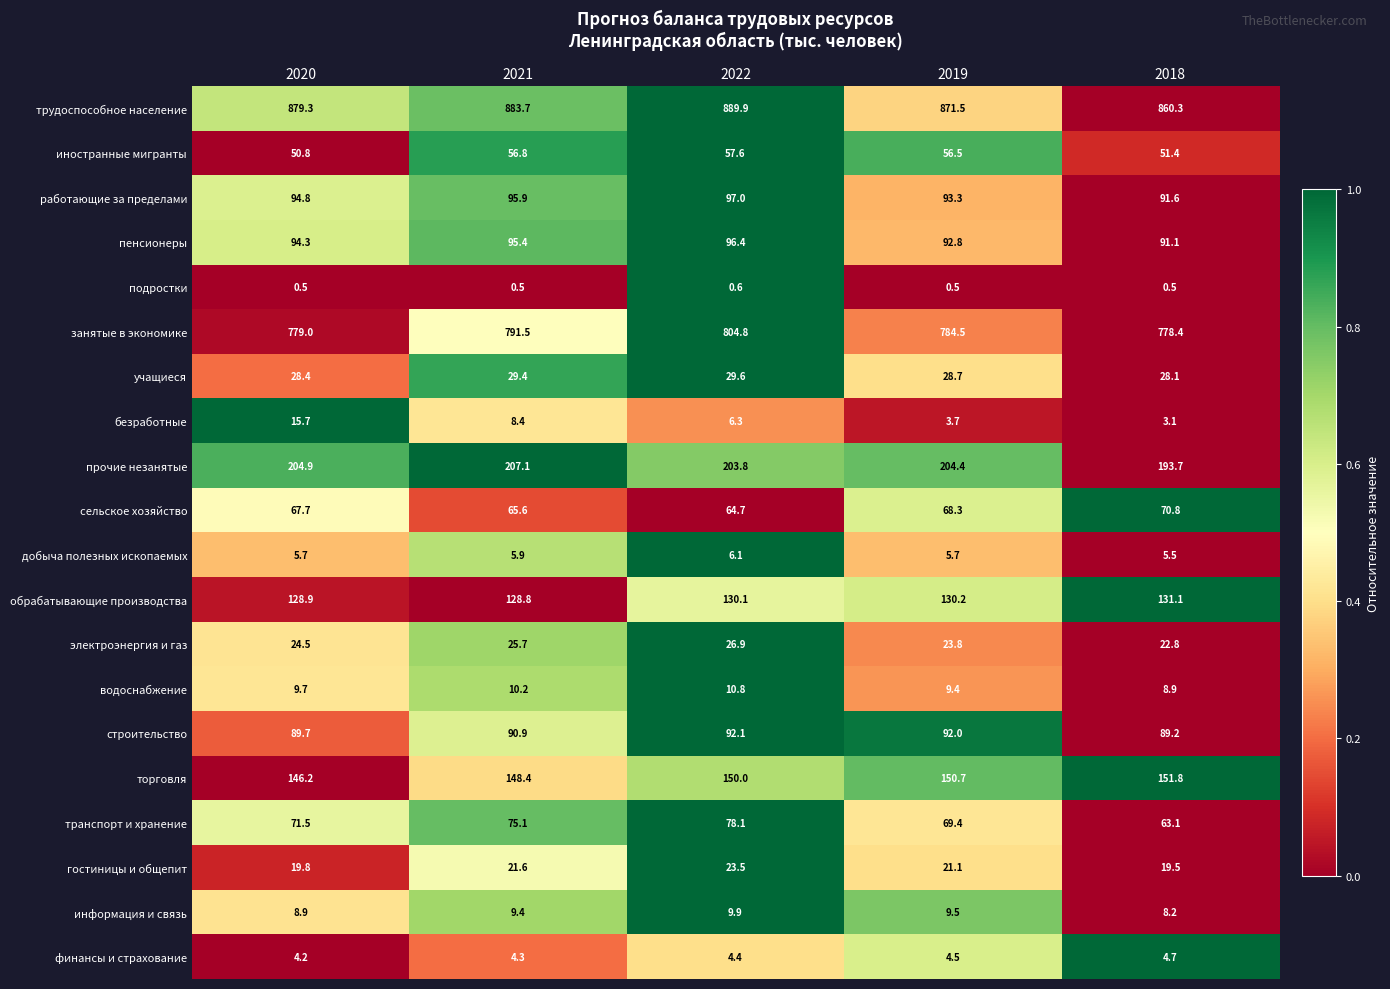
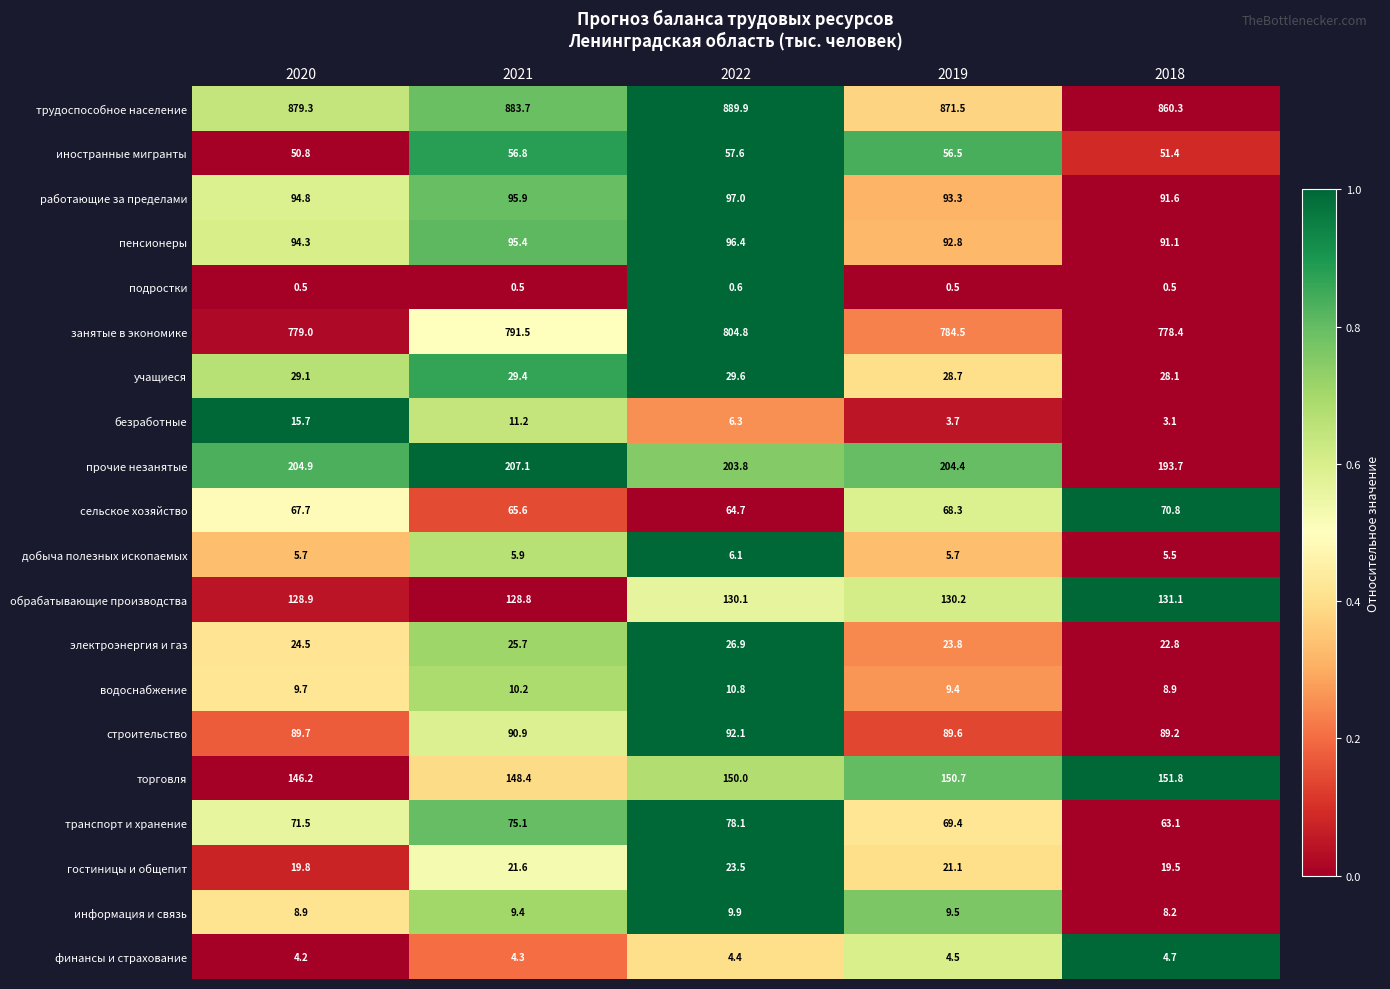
учащиеся, 2020: 28.4 -> 29.1
безработные, 2021: 8.4 -> 11.2
строительство, 2019: 92.0 -> 89.6
